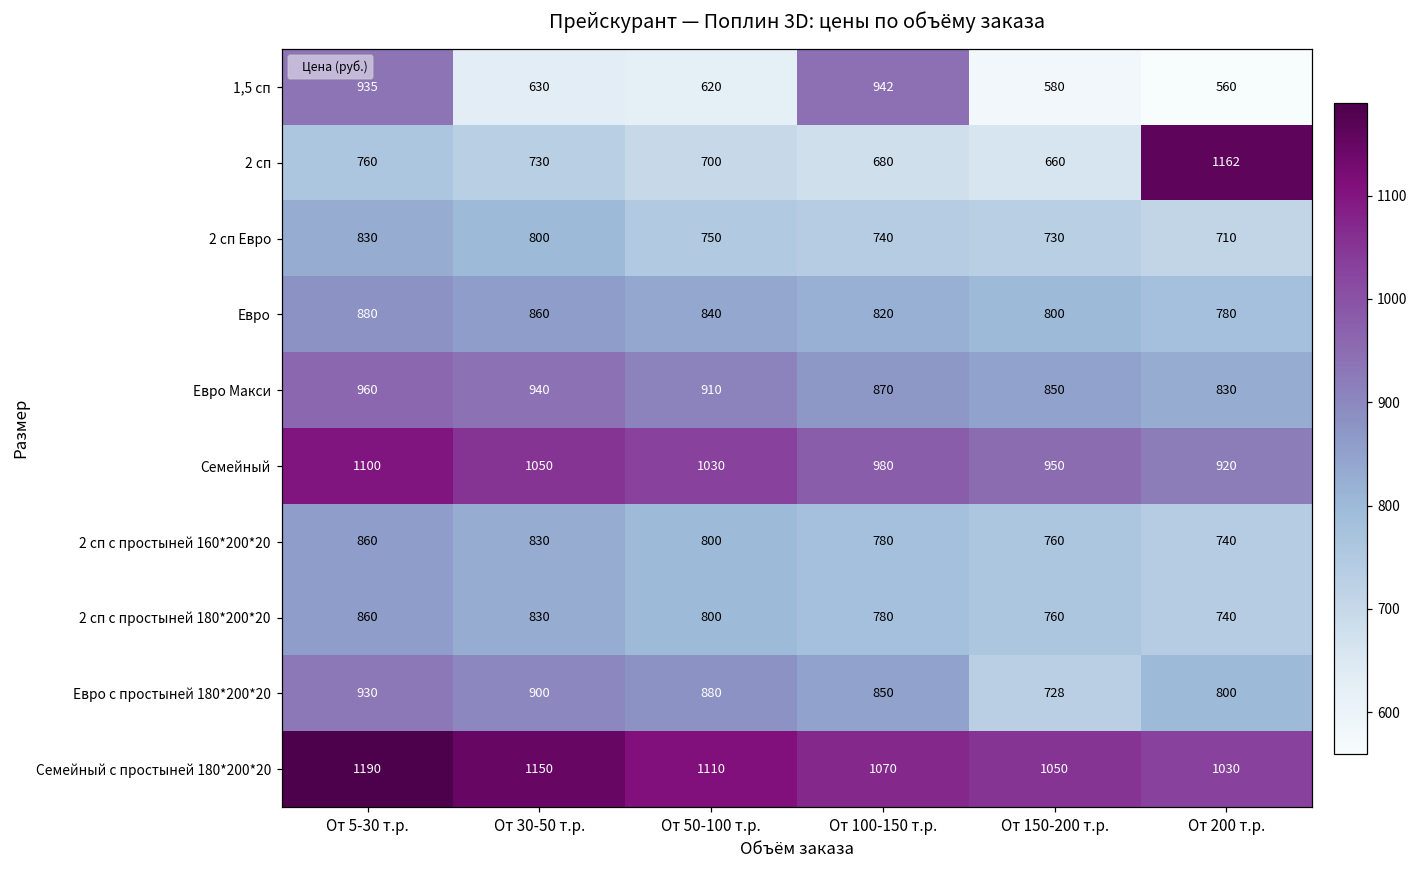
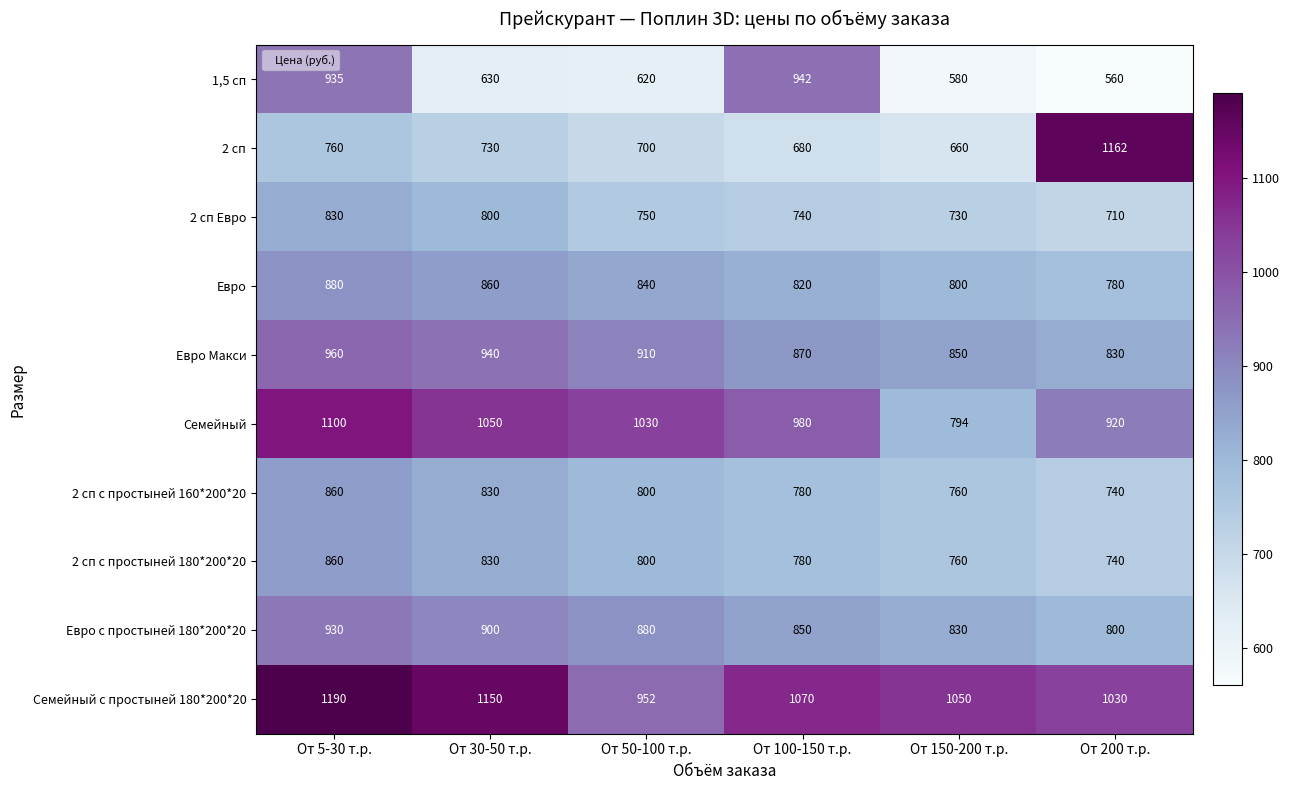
Семейный, От 150-200 т.р.: 950 -> 794
Евро с простыней 180*200*20, От 150-200 т.р.: 728 -> 830
Семейный с простыней 180*200*20, От 50-100 т.р.: 1110 -> 952
